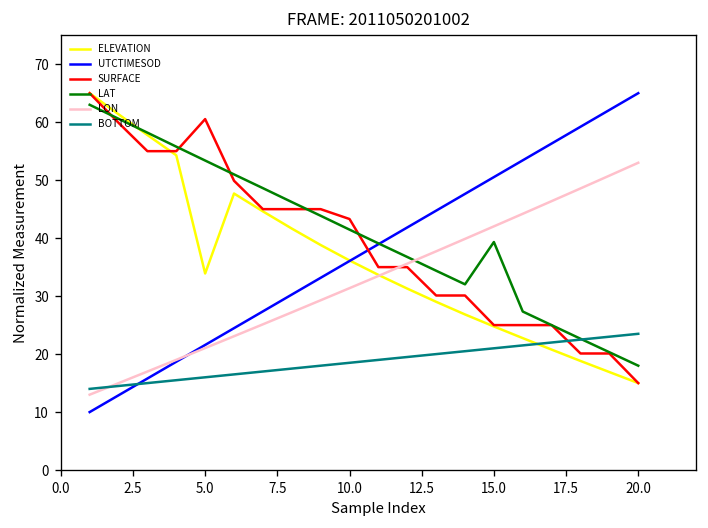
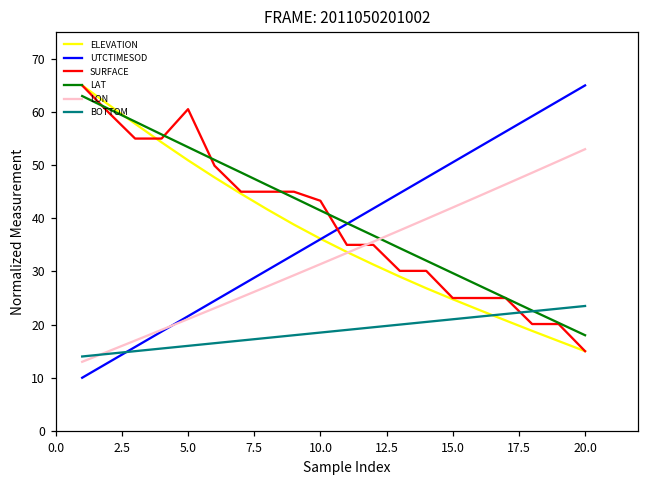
ELEVATION, 5.0: 34 -> 51
LAT, 15.0: 39 -> 30
